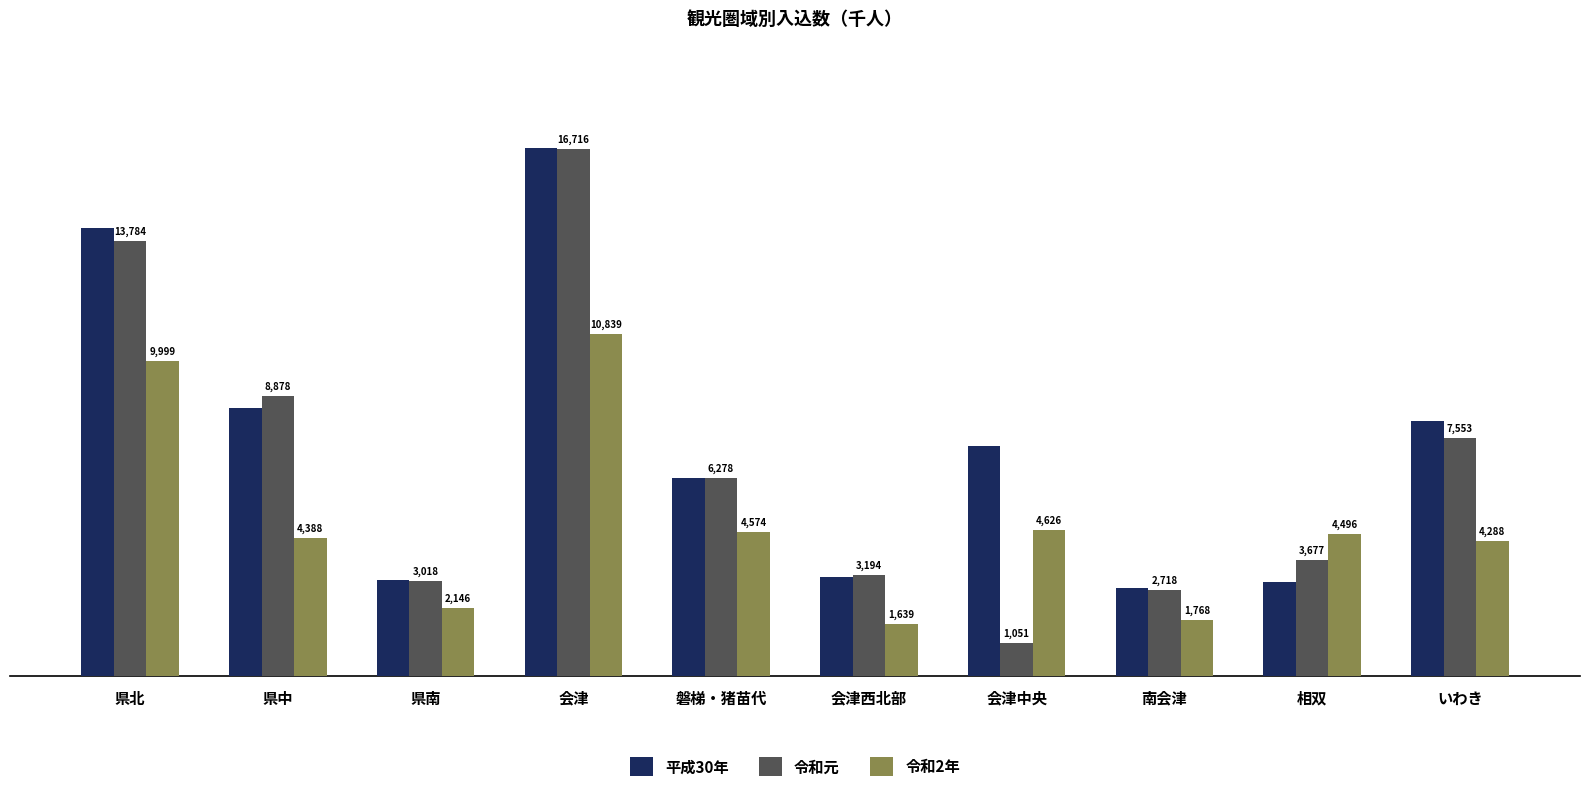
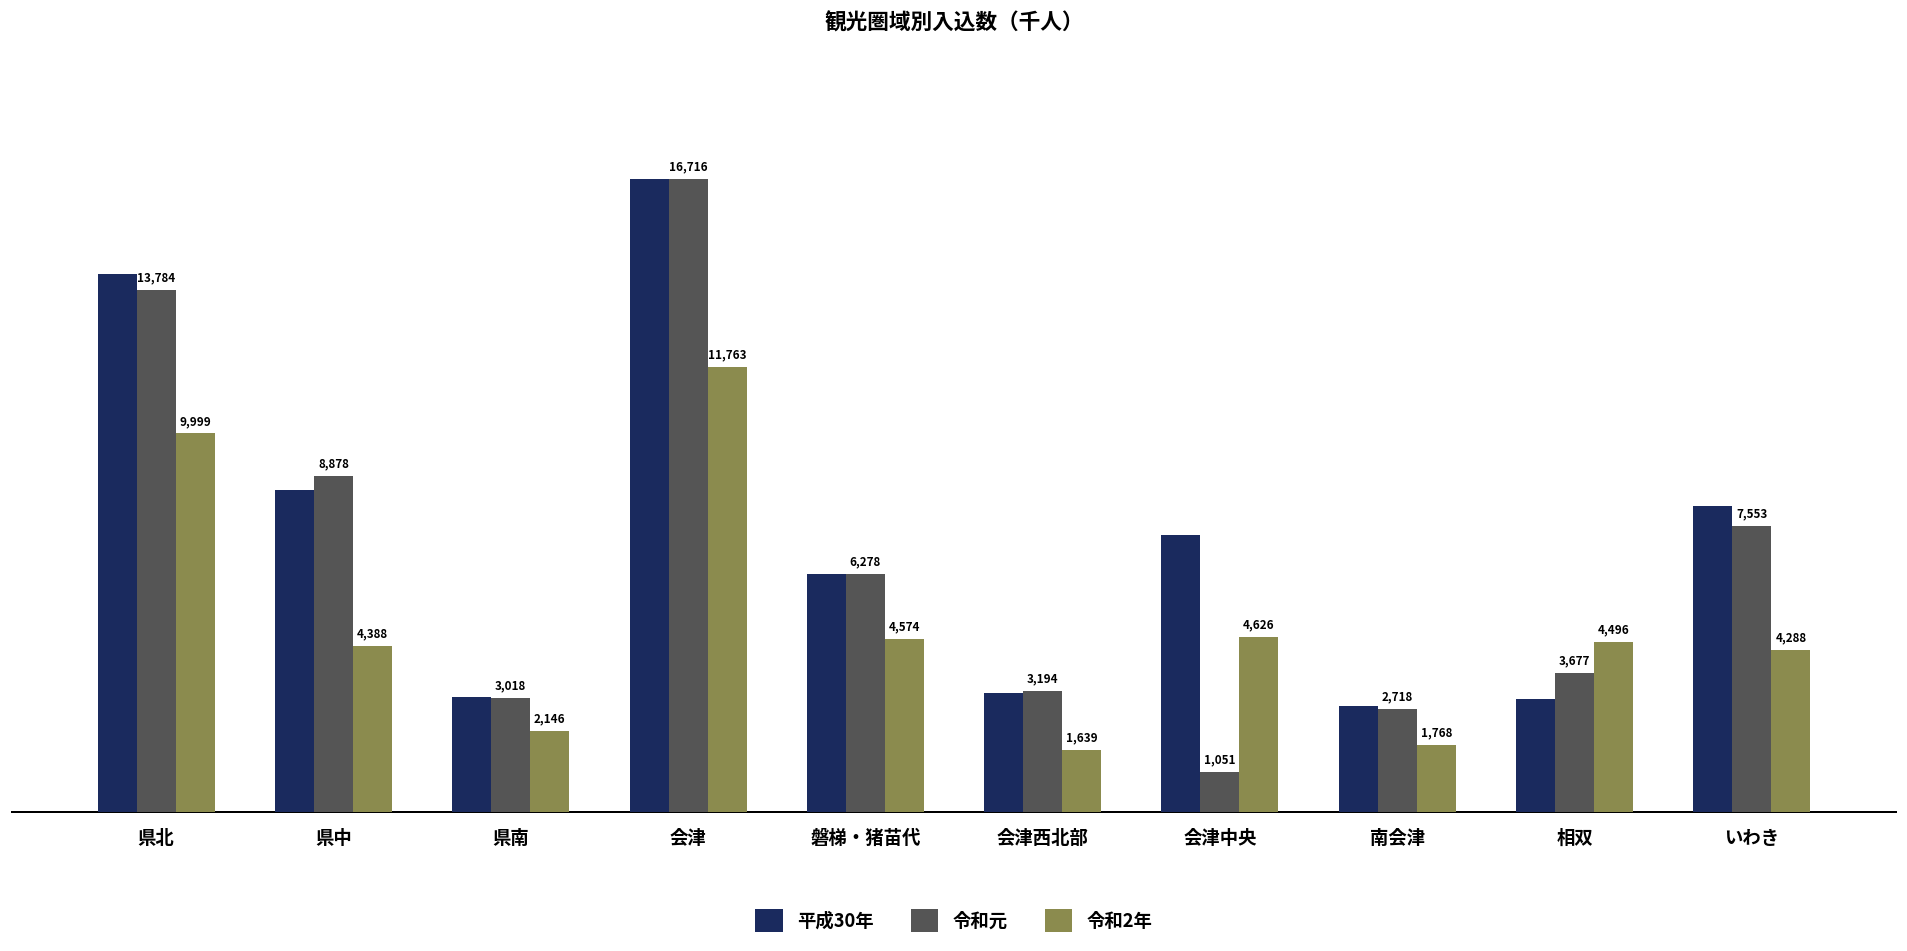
令和2年, 会津: 10,839 -> 11,763
